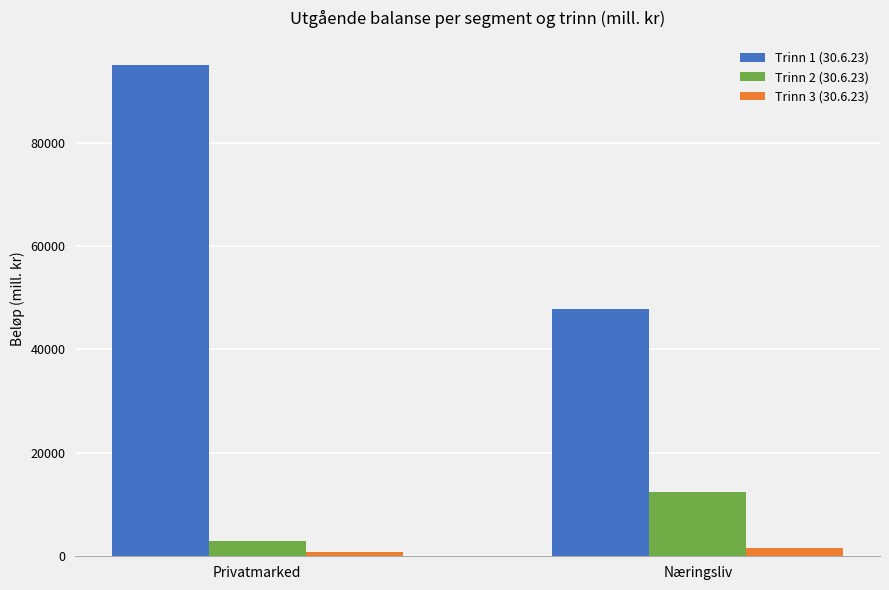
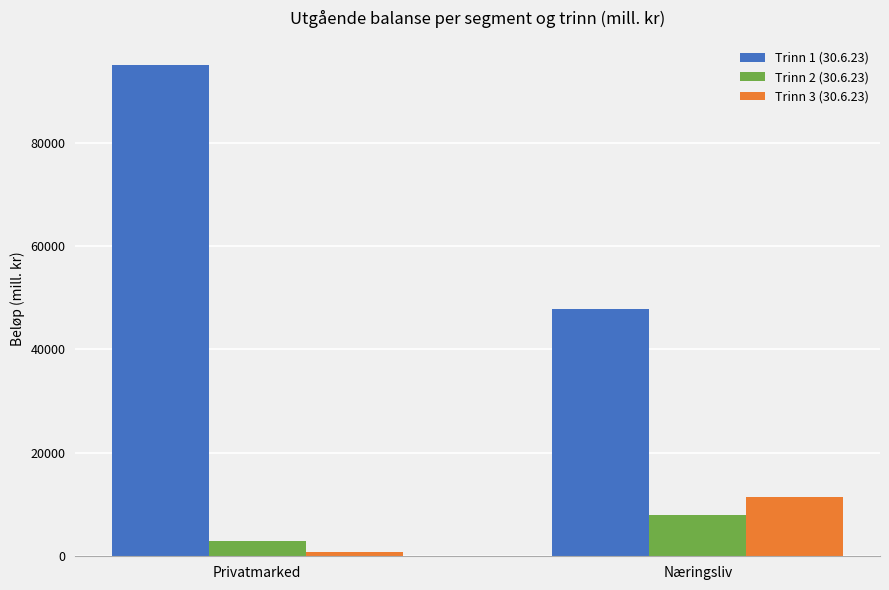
Trinn 2 (30.6.23), Næringsliv: 12000 -> 8000
Trinn 3 (30.6.23), Næringsliv: 2000 -> 12000
